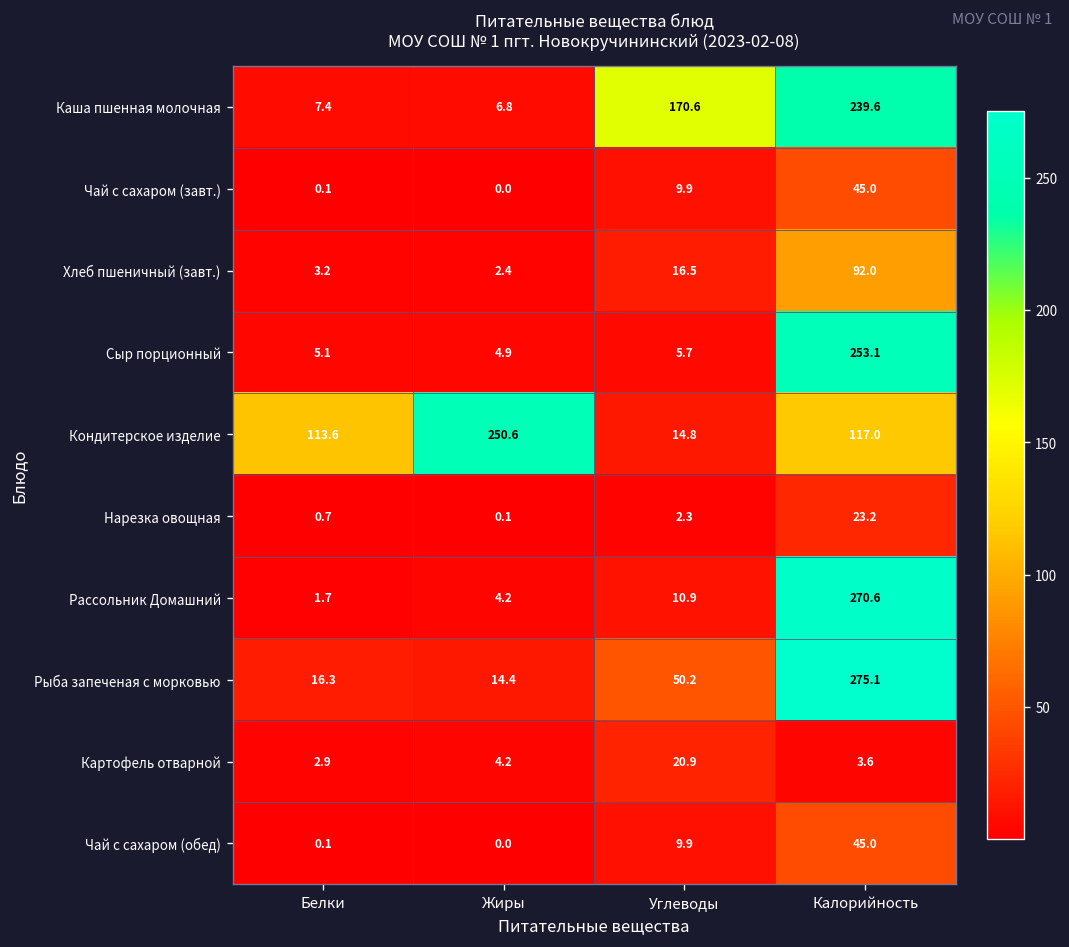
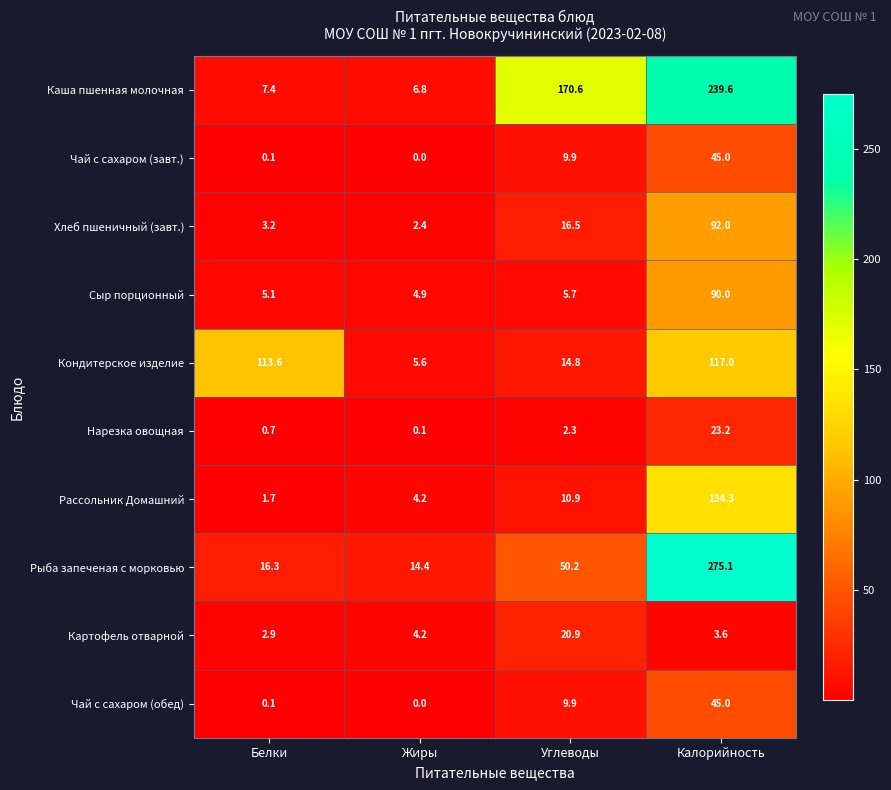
Сыр порционный, Калорийность: 253.1 -> 90.0
Кондитерское изделие, Жиры: 250.6 -> 5.6
Рассольник Домашний, Калорийность: 270.6 -> 134.3
